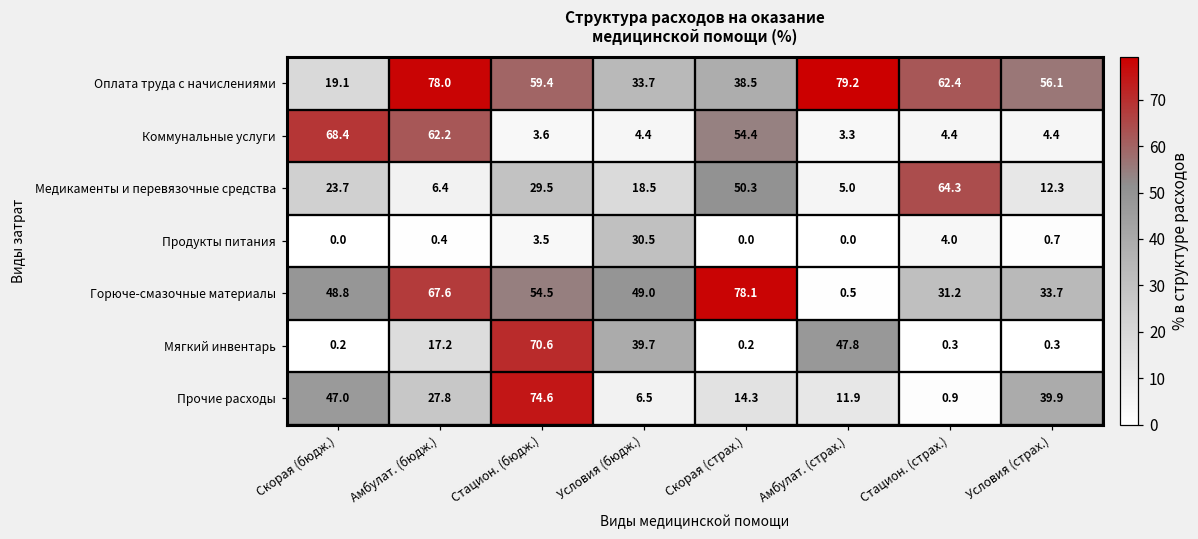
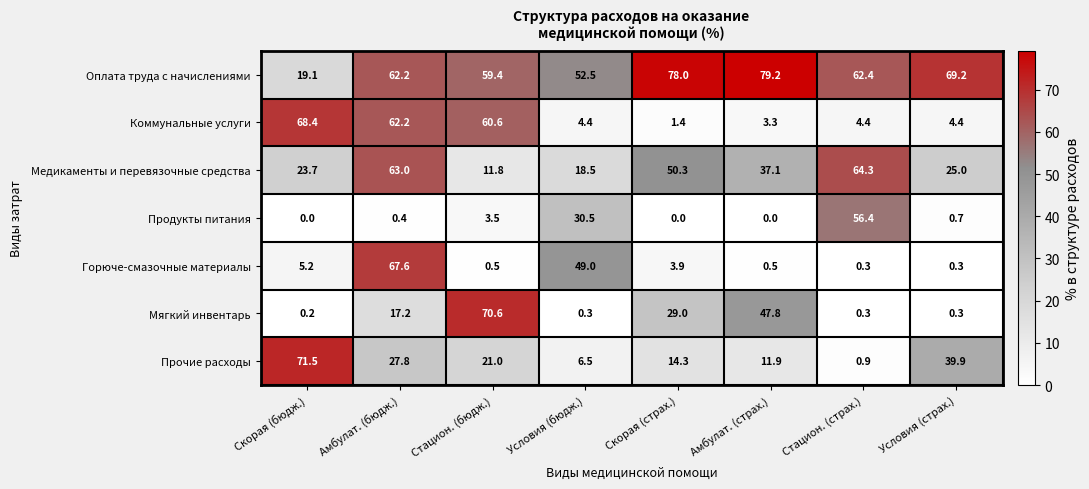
Оплата труда с начислениями, Амбулат. (бюдж.): 78.0 -> 62.2
Оплата труда с начислениями, Условия (бюдж.): 33.7 -> 52.5
Оплата труда с начислениями, Скорая (страх.): 38.5 -> 78.0
Оплата труда с начислениями, Условия (страх.): 56.1 -> 69.2
Коммунальные услуги, Стацион. (бюдж.): 3.6 -> 60.6
Коммунальные услуги, Скорая (страх.): 54.4 -> 1.4
Медикаменты и перевязочные средства, Амбулат. (бюдж.): 6.4 -> 63.0
Медикаменты и перевязочные средства, Стацион. (бюдж.): 29.5 -> 11.8
Медикаменты и перевязочные средства, Амбулат. (страх.): 5.0 -> 37.1
Медикаменты и перевязочные средства, Условия (страх.): 12.3 -> 25.0
Продукты питания, Стацион. (страх.): 4.0 -> 56.4
Горюче-смазочные материалы, Скорая (бюдж.): 48.8 -> 5.2
Горюче-смазочные материалы, Стацион. (бюдж.): 54.5 -> 0.5
Горюче-смазочные материалы, Скорая (страх.): 78.1 -> 3.9
Горюче-смазочные материалы, Стацион. (страх.): 31.2 -> 0.3
Горюче-смазочные материалы, Условия (страх.): 33.7 -> 0.3
Мягкий инвентарь, Условия (бюдж.): 39.7 -> 0.3
Мягкий инвентарь, Скорая (страх.): 0.2 -> 29.0
Прочие расходы, Скорая (бюдж.): 47.0 -> 71.5
Прочие расходы, Стацион. (бюдж.): 74.6 -> 21.0
